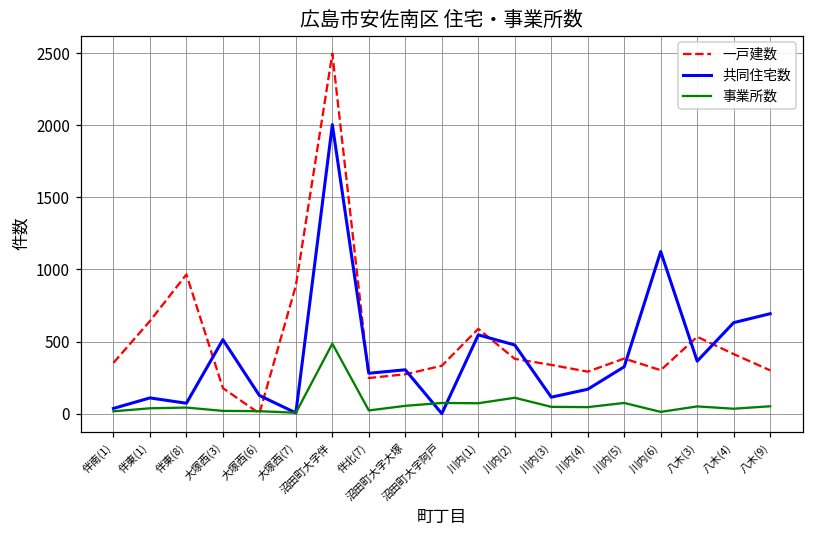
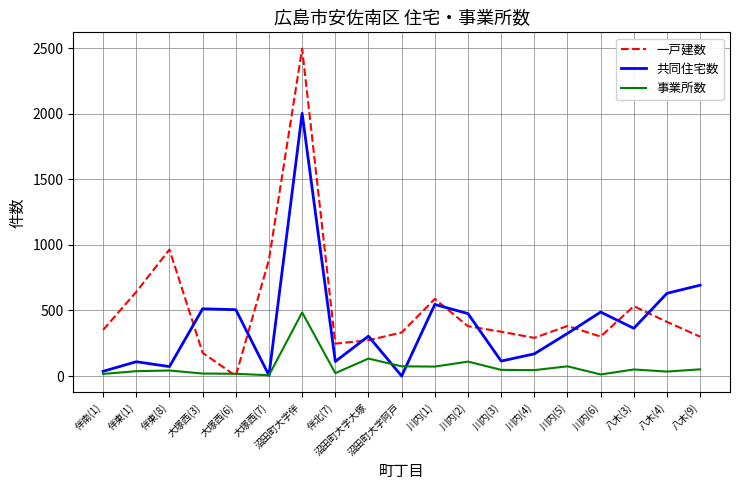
共同住宅数, 大塚西(6): 130 -> 510
共同住宅数, 伴北(7): 280 -> 110
事業所数, 沼田町大字大塚: 50 -> 130
共同住宅数, 川内(6): 1120 -> 490
